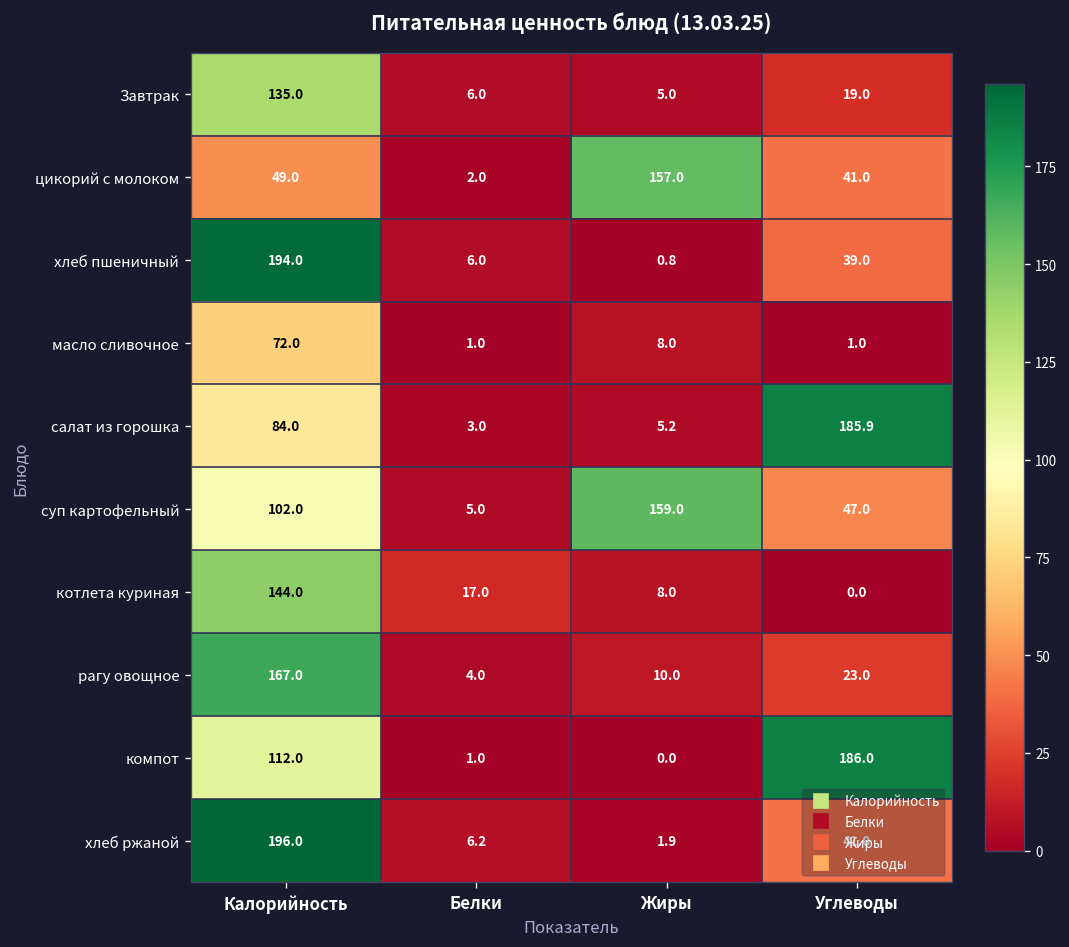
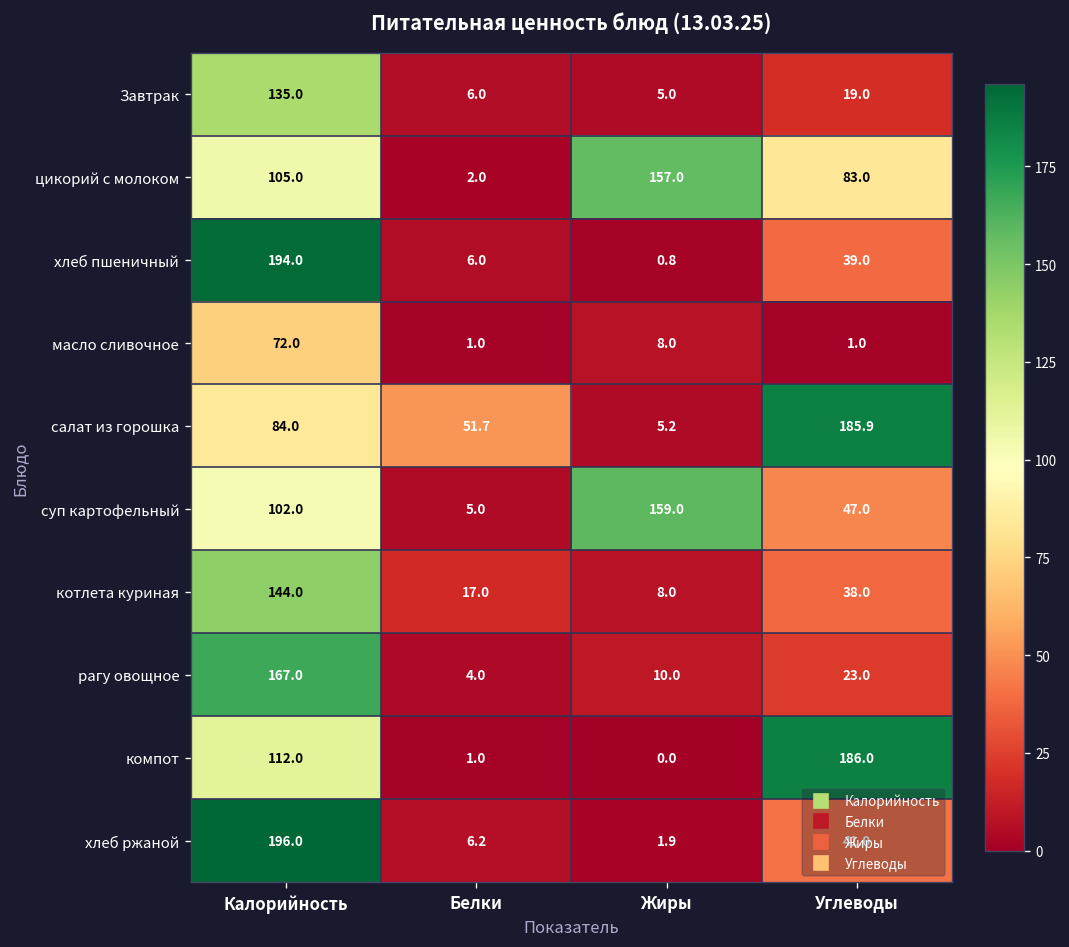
цикорий с молоком, Калорийность: 49.0 -> 105.0
цикорий с молоком, Углеводы: 41.0 -> 83.0
салат из горошка, Белки: 3.0 -> 51.7
котлета куриная, Углеводы: 0.0 -> 38.0
